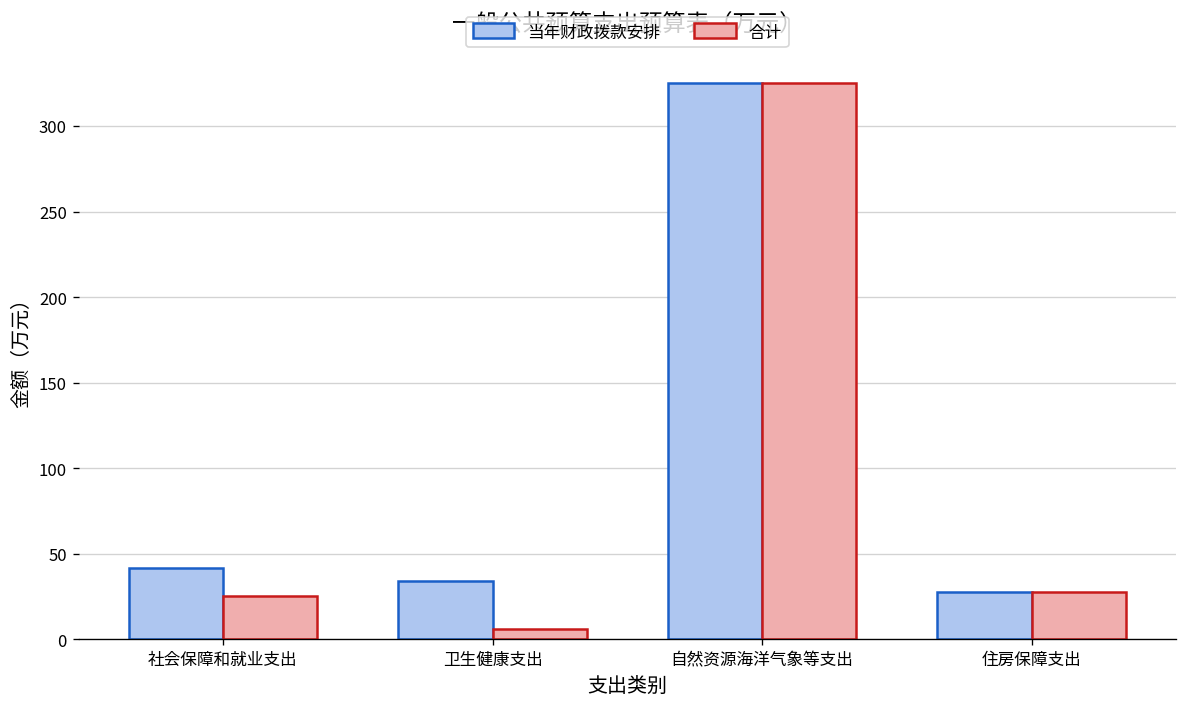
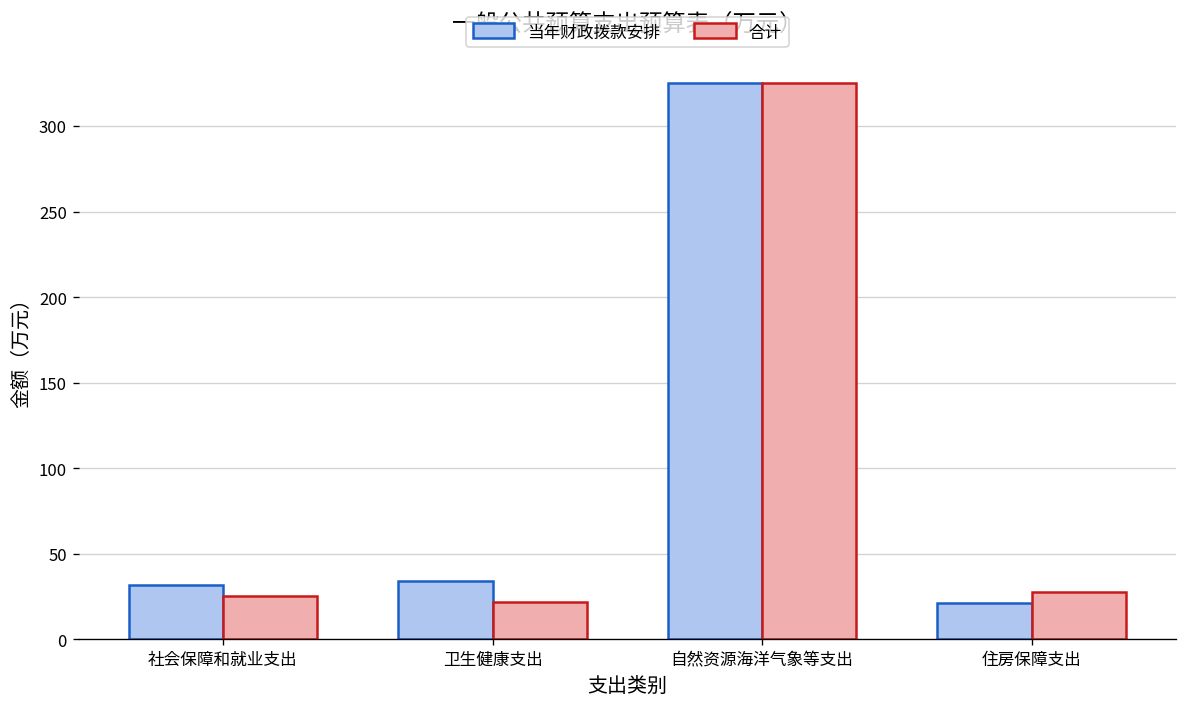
当年财政拨款安排, 社会保障和就业支出: 42 -> 32
合计, 卫生健康支出: 6 -> 22
当年财政拨款安排, 住房保障支出: 28 -> 21
